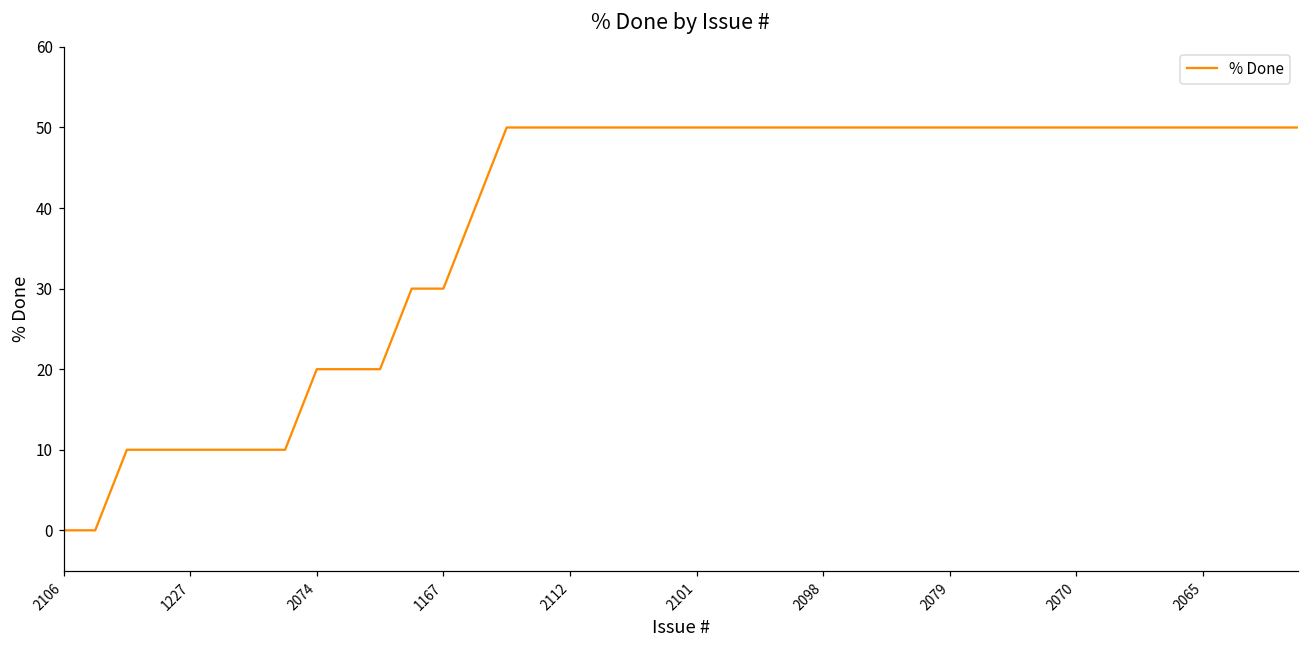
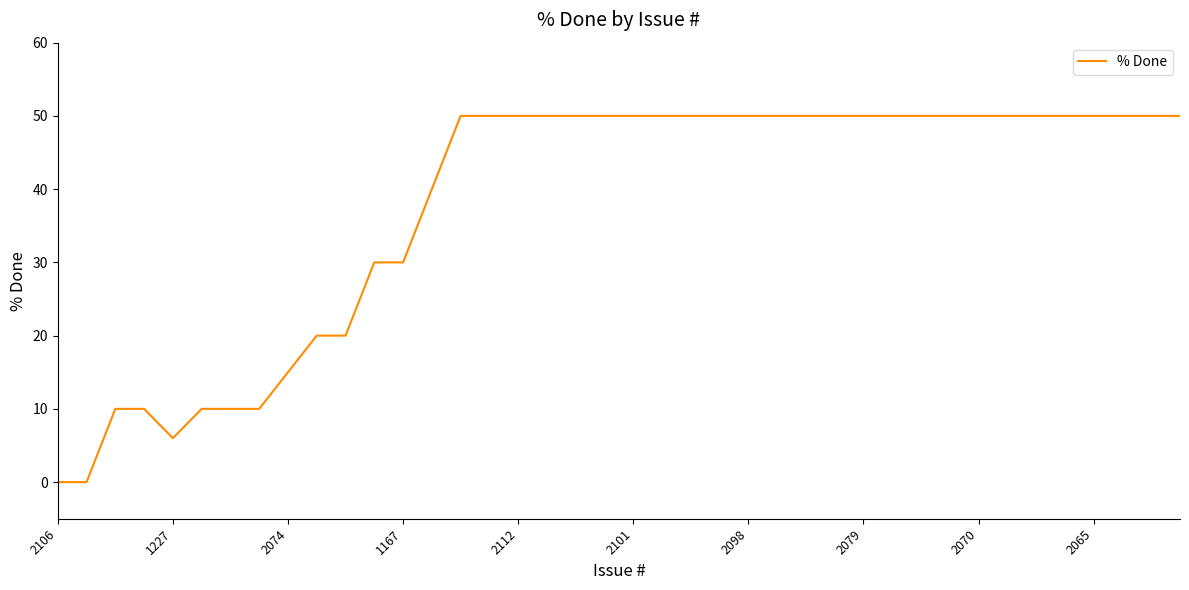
1227: 10 -> 6
2074: 20 -> 15
